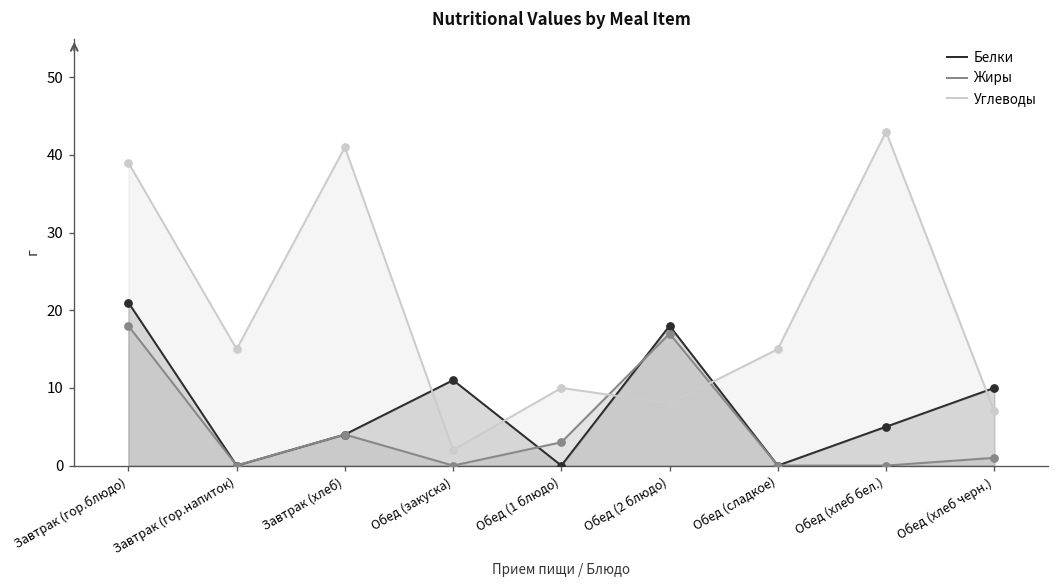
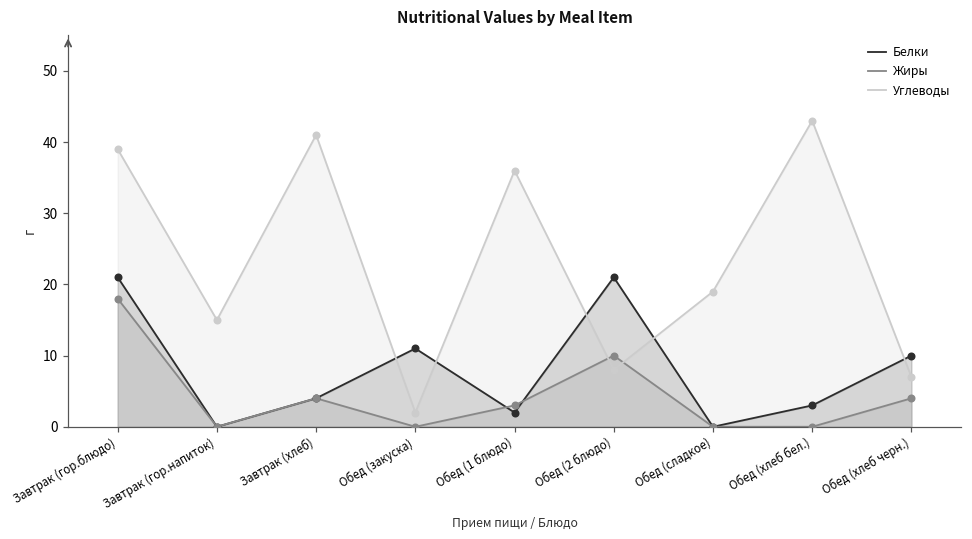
Белки, Обед (1 блюдо): 0 -> 2
Углеводы, Обед (1 блюдо): 10 -> 36
Белки, Обед (2 блюдо): 18 -> 21
Жиры, Обед (2 блюдо): 17 -> 10
Углеводы, Обед (сладкое): 15 -> 19
Белки, Обед (хлеб бел.): 5 -> 3
Жиры, Обед (хлеб черн.): 1 -> 4
